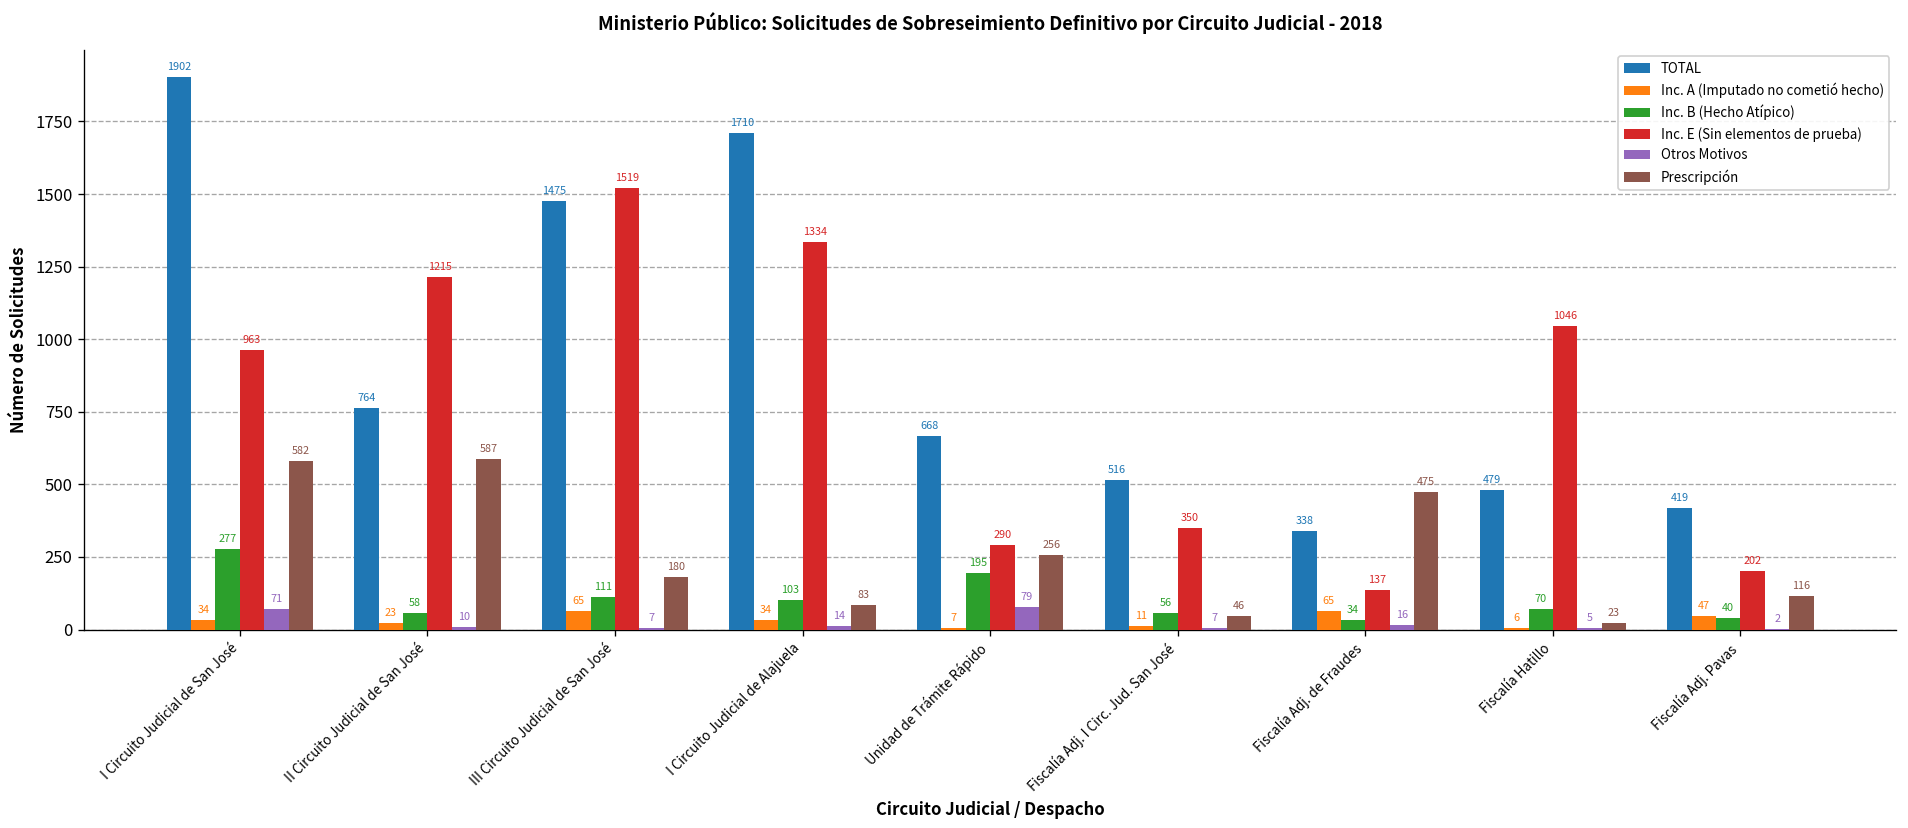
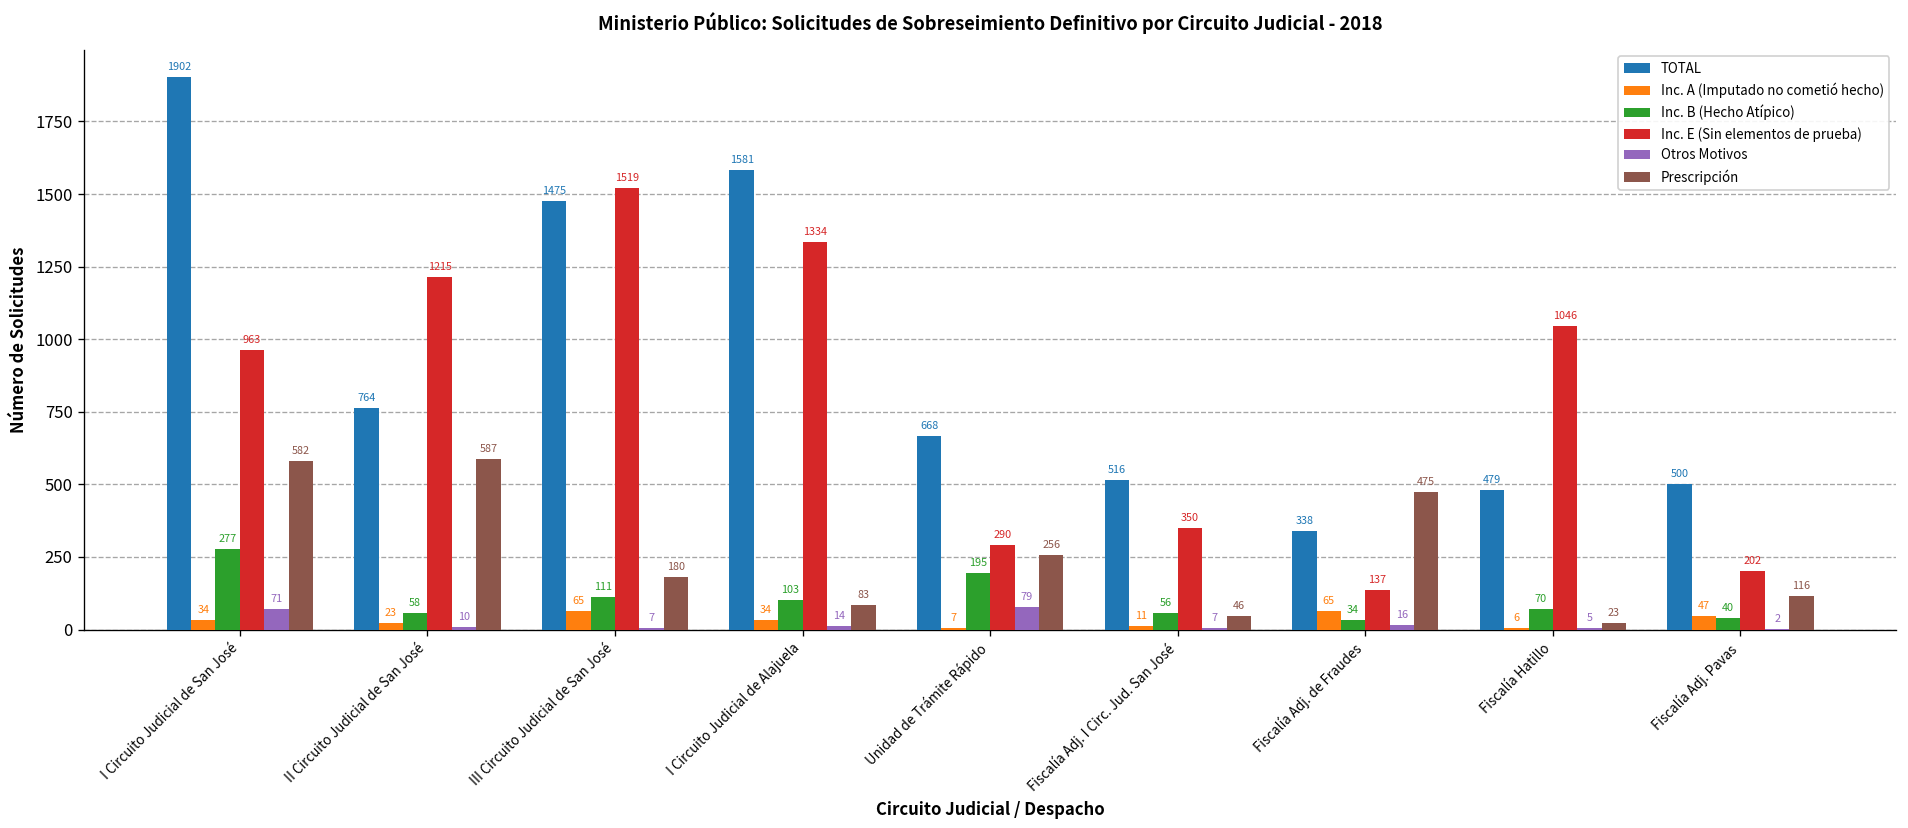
TOTAL, I Circuito Judicial de Alajuela: 1710 -> 1581
TOTAL, Fiscalía Adj. Pavas: 419 -> 500
